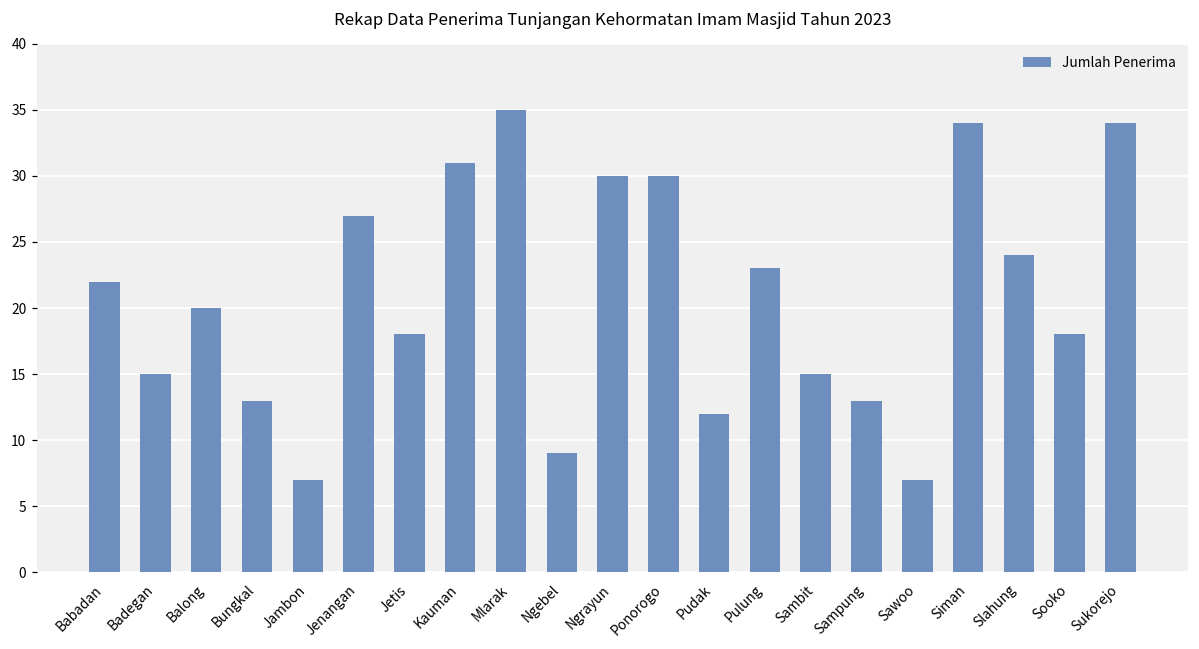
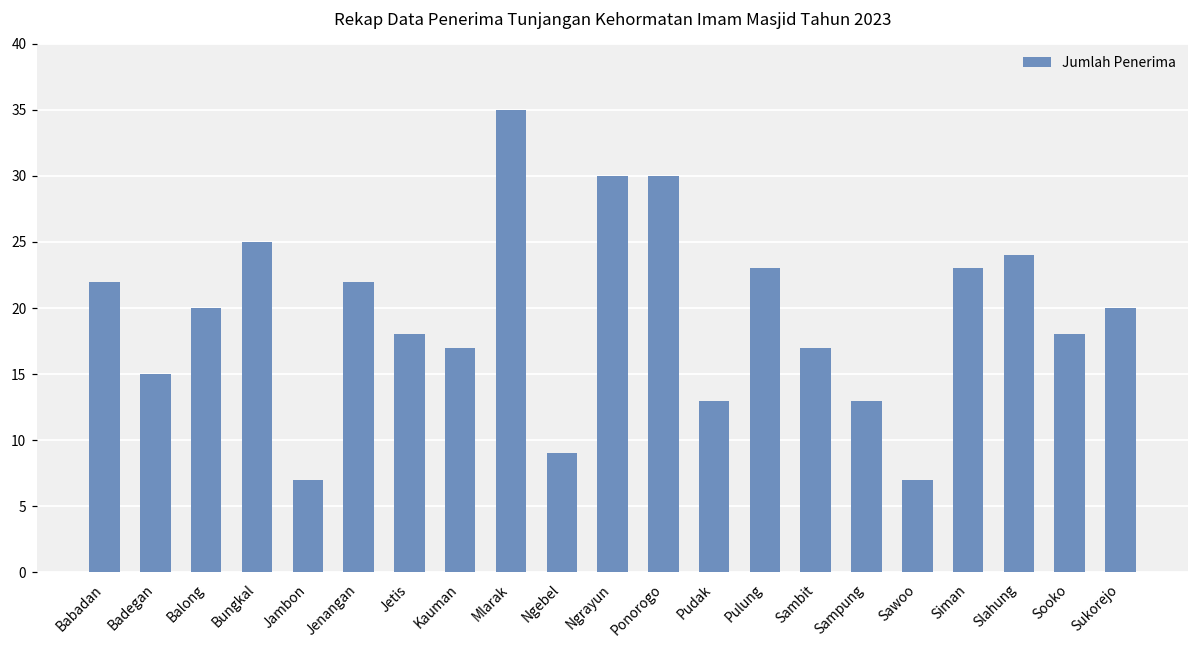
Bungkal: 13 -> 25
Jenangan: 27 -> 22
Kauman: 31 -> 17
Pudak: 12 -> 13
Sambit: 15 -> 17
Siman: 34 -> 23
Sukorejo: 34 -> 20
